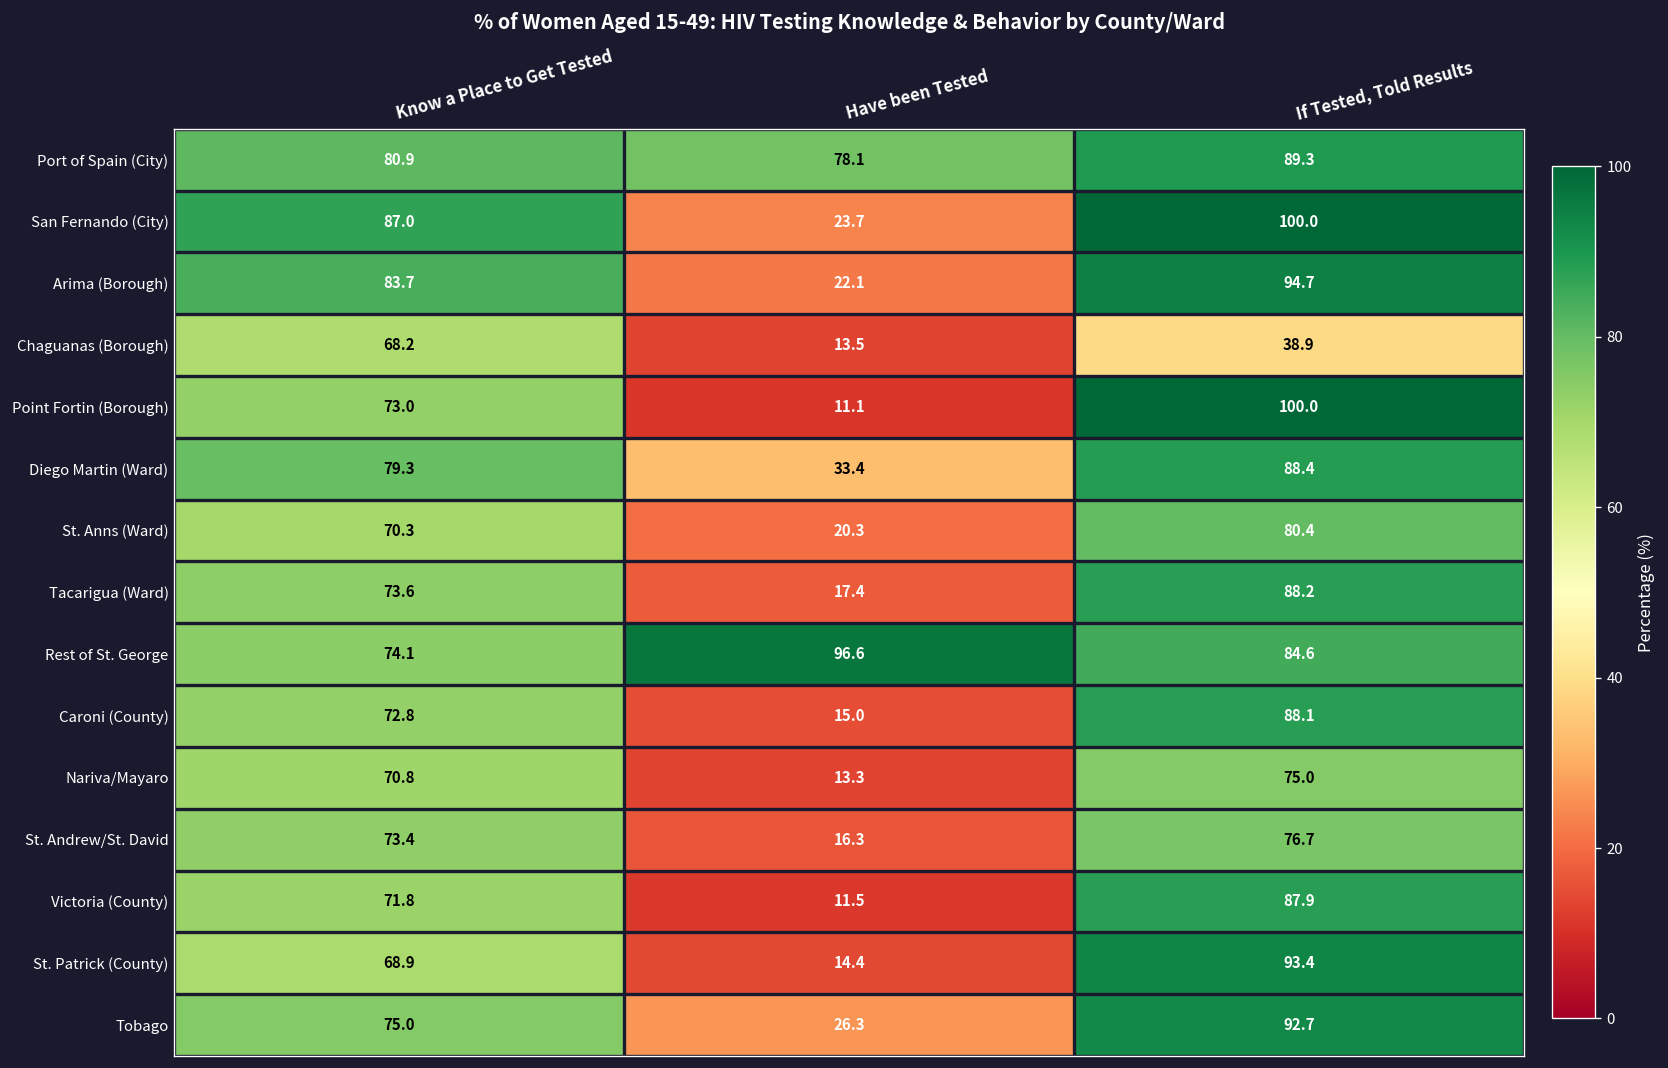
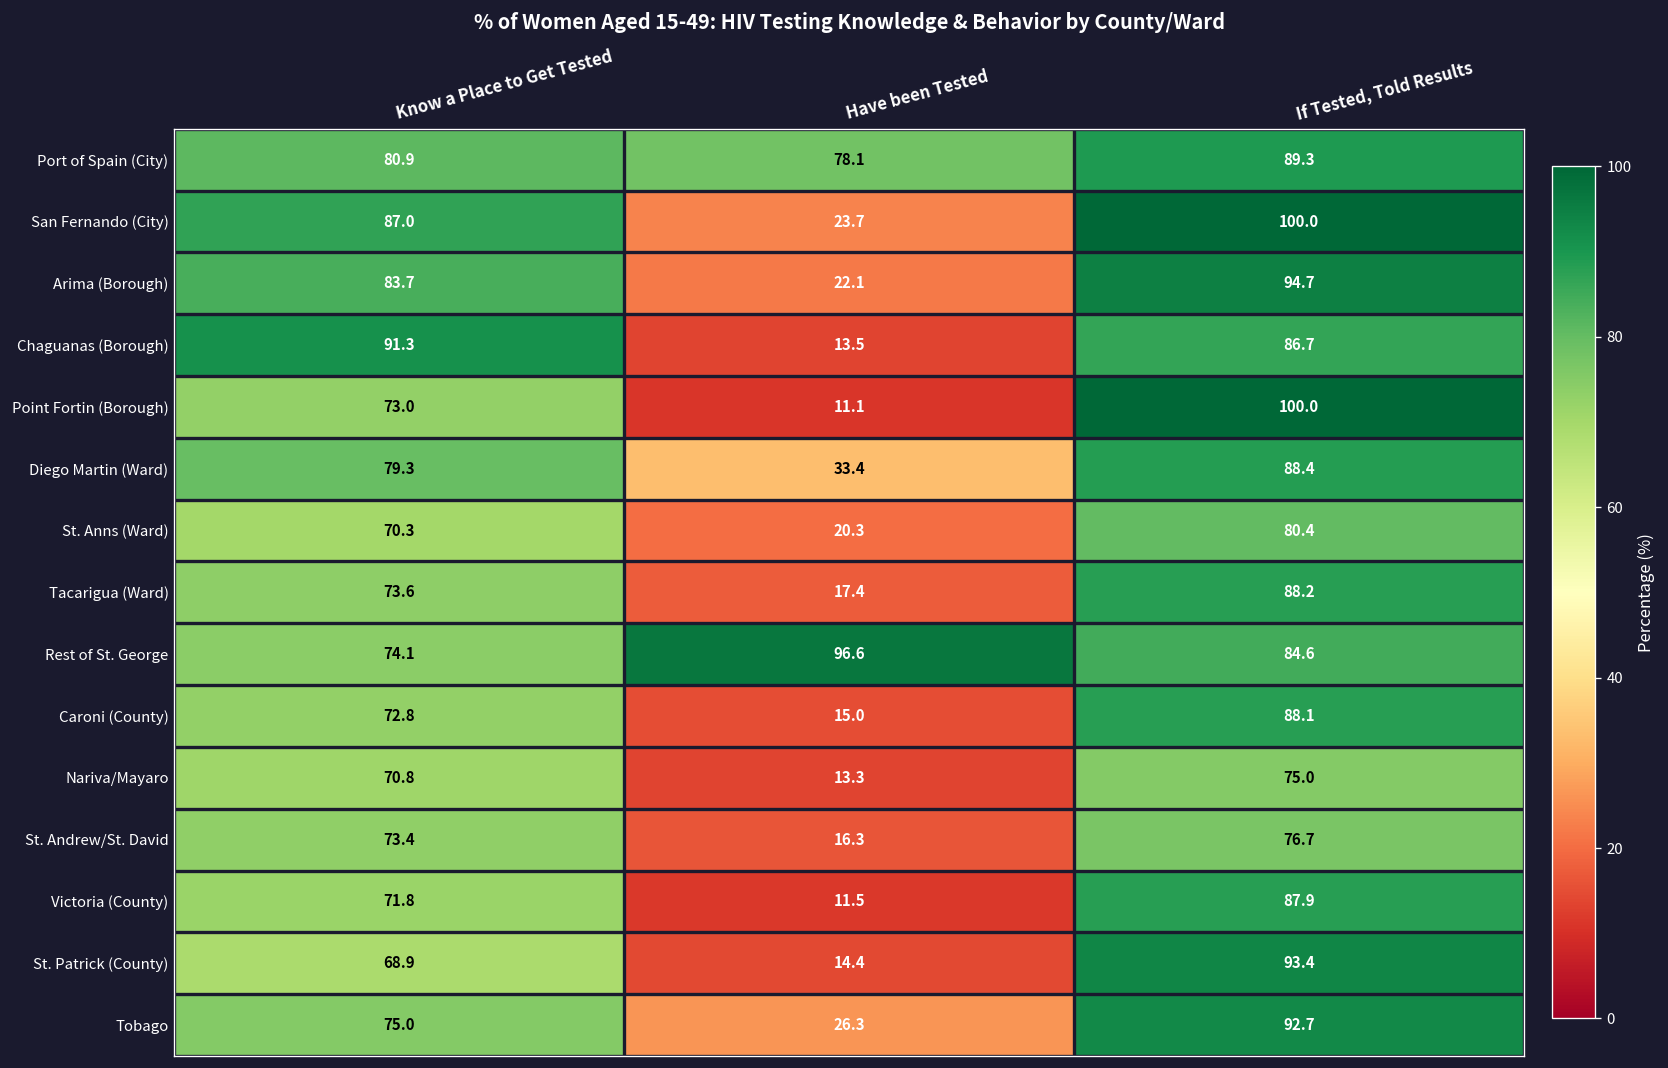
Chaguanas (Borough), Know a Place to Get Tested: 68.2 -> 91.3
Chaguanas (Borough), If Tested, Told Results: 38.9 -> 86.7
